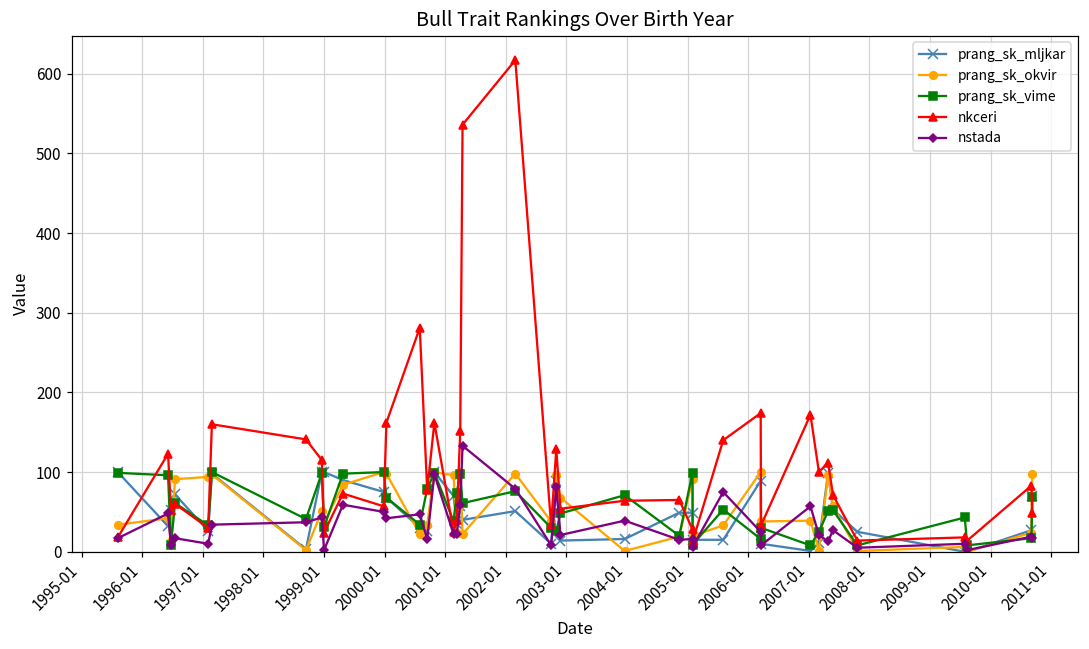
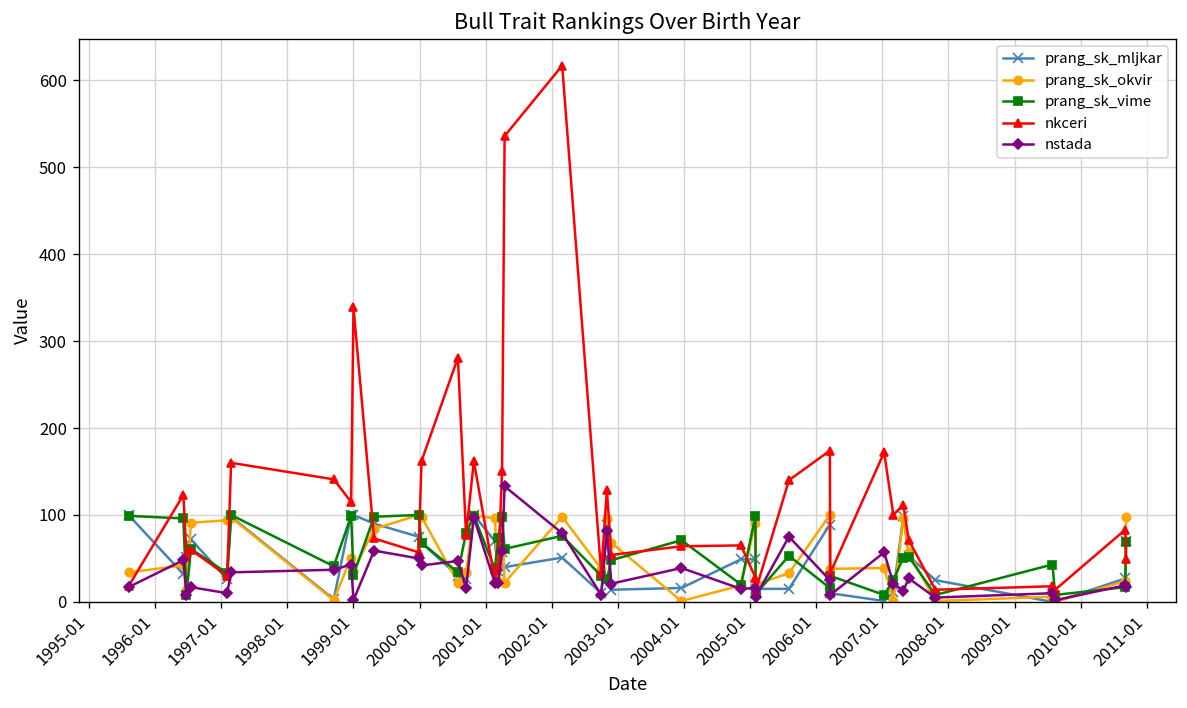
nkceri, 1999-01: 20 -> 340
